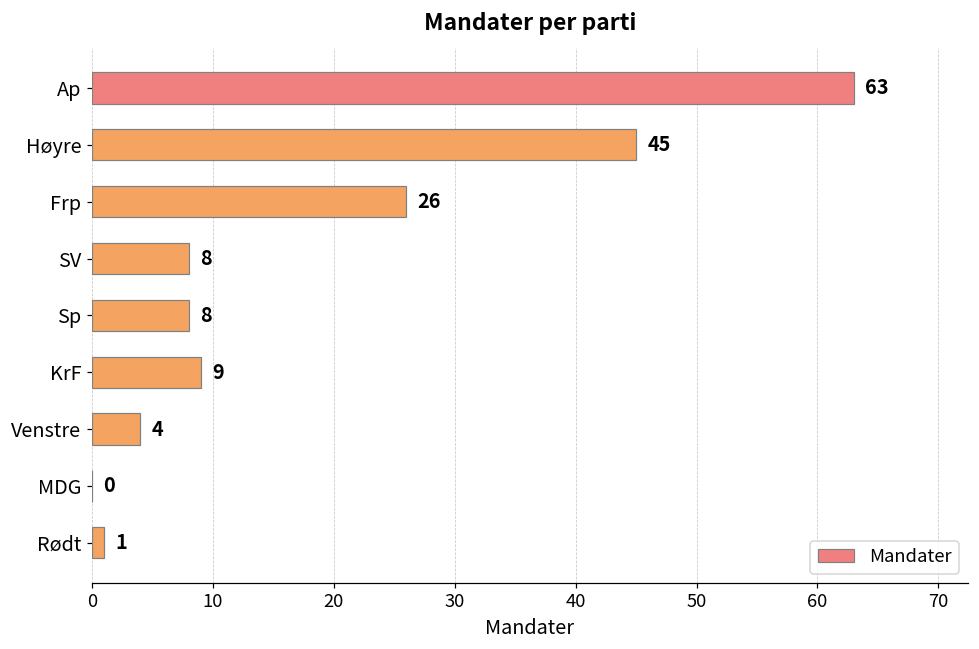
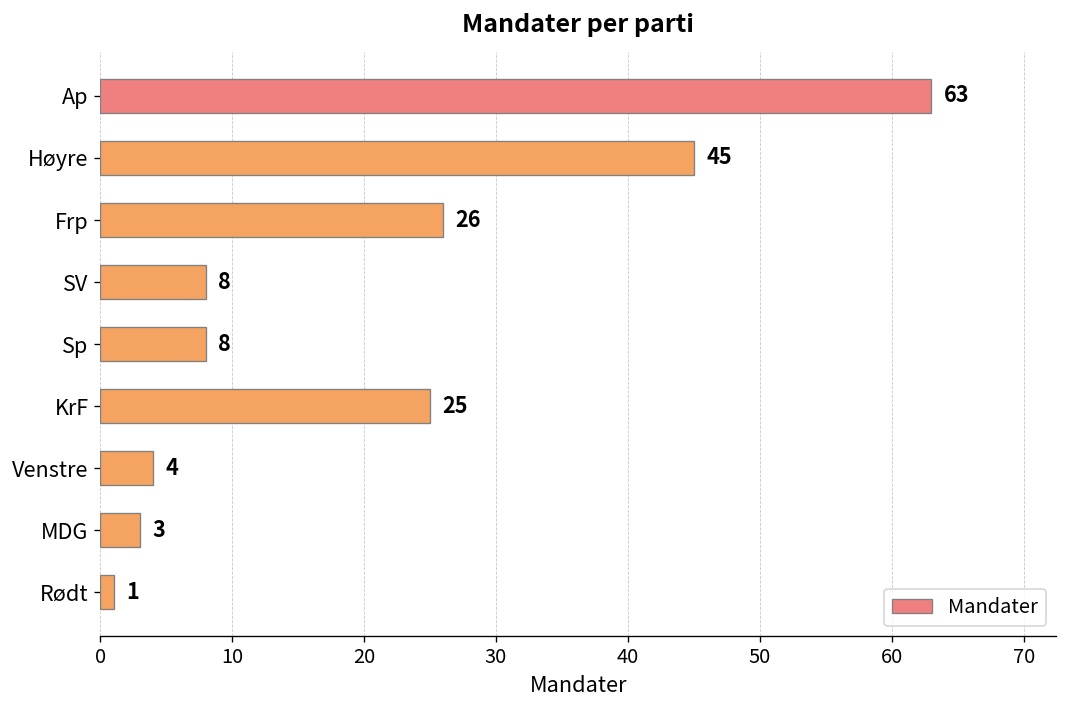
KrF: 9 -> 25
MDG: 0 -> 3
